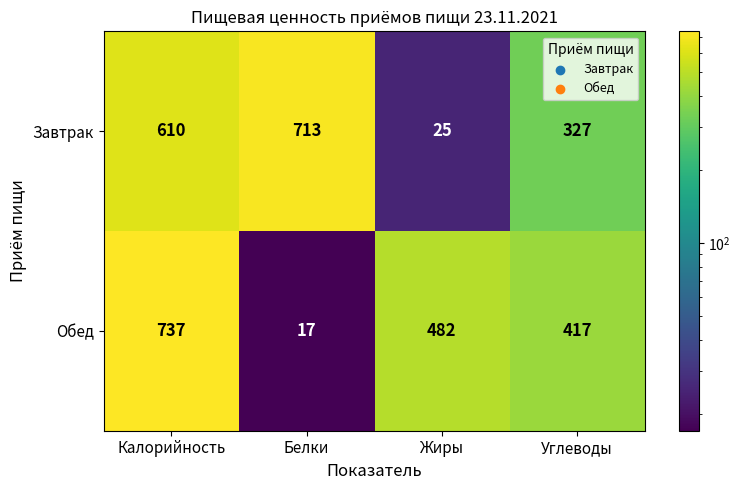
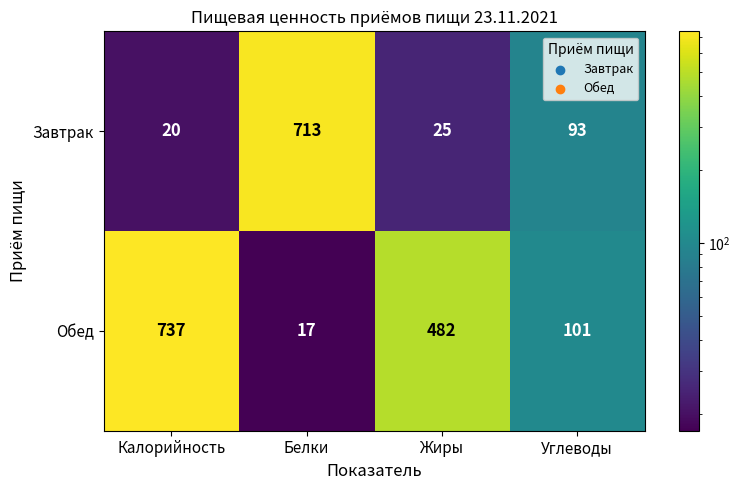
Завтрак, Калорийность: 610 -> 20
Завтрак, Углеводы: 327 -> 93
Обед, Углеводы: 417 -> 101
